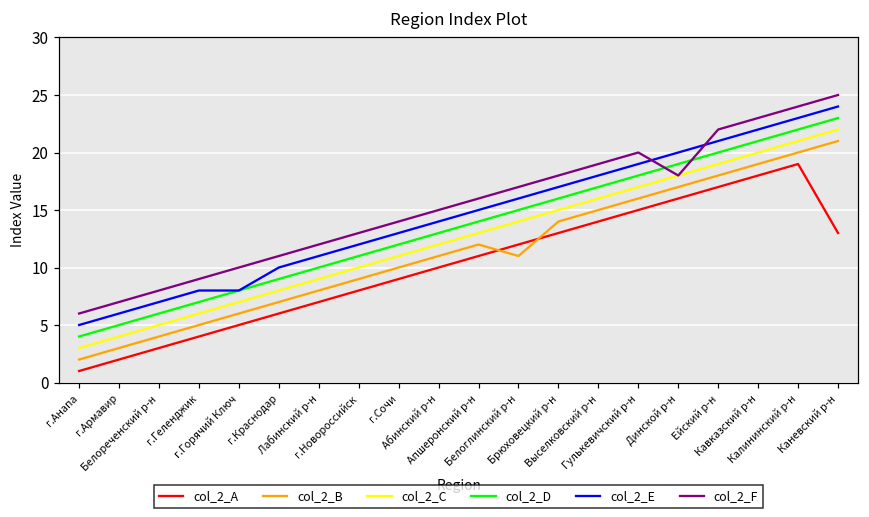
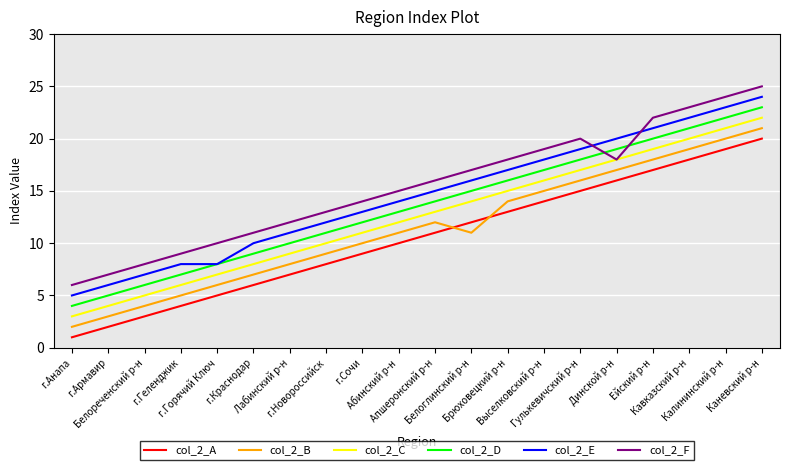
col_2_A, Каневский р-н: 13 -> 20
